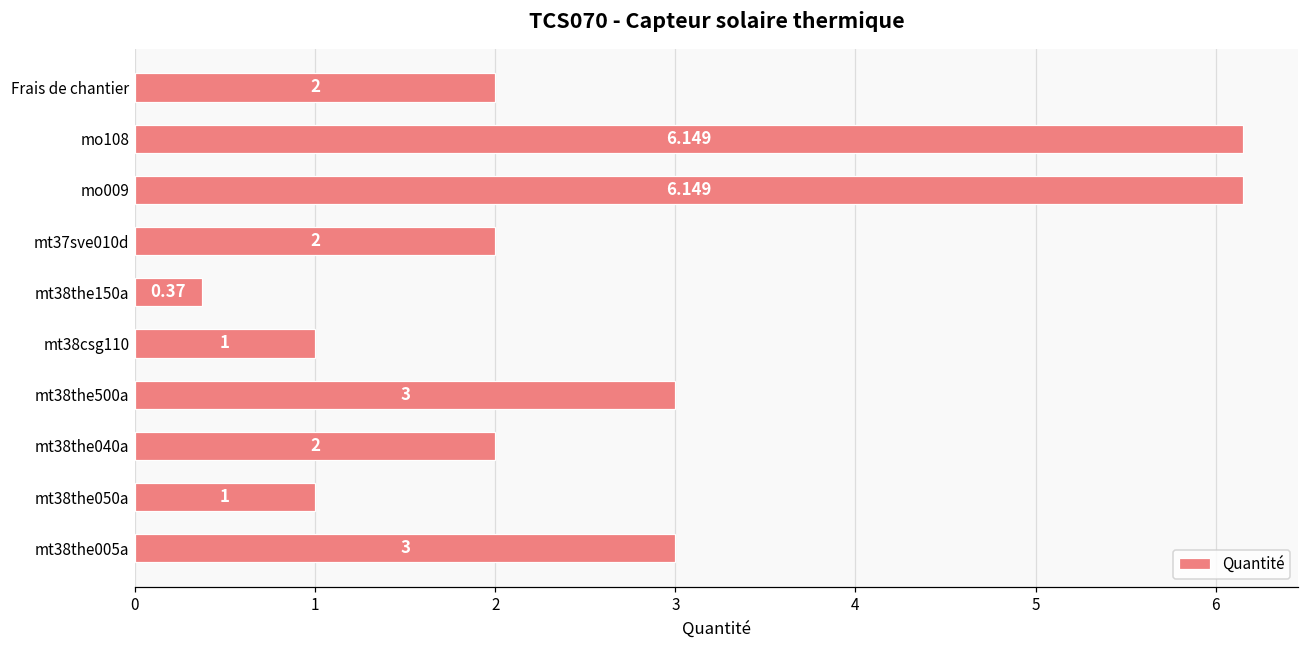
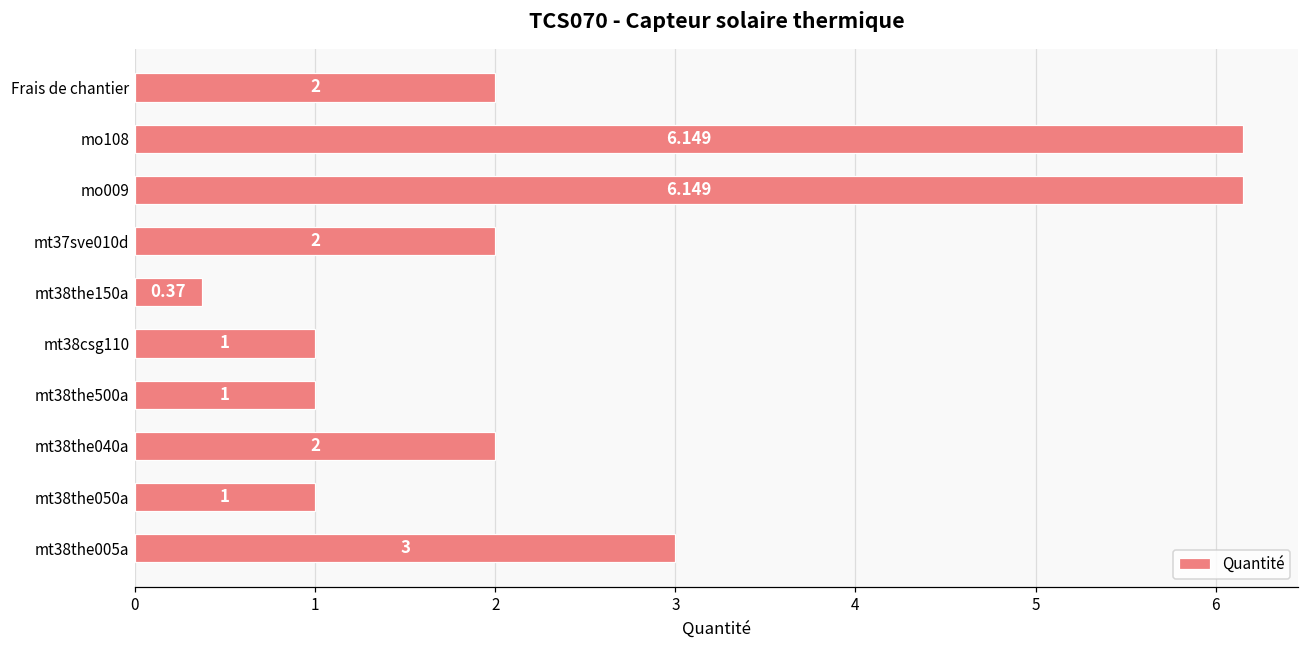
mt38the500a: 3 -> 1
